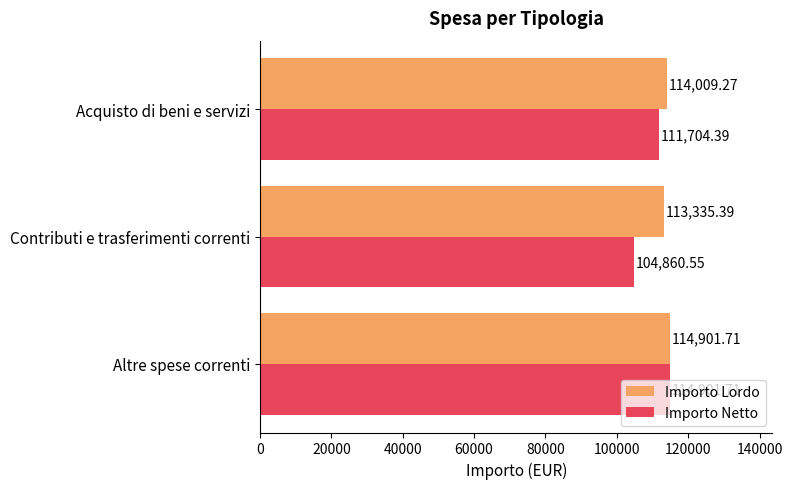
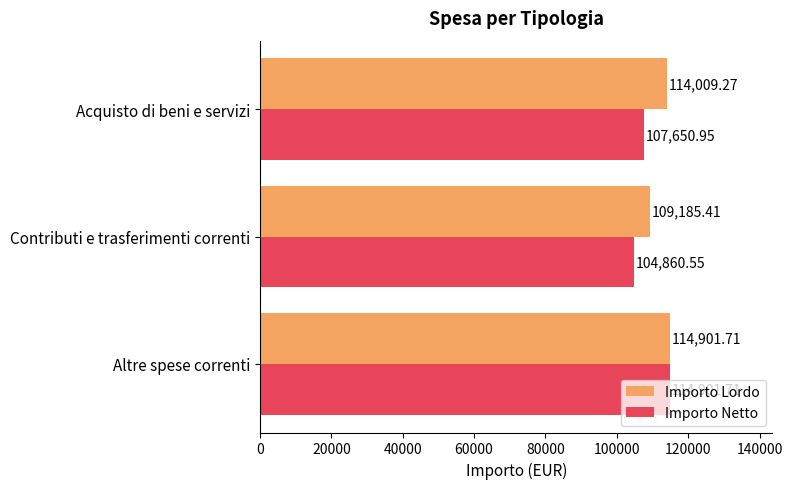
Importo Netto, Acquisto di beni e servizi: 111,704.39 -> 107,650.95
Importo Lordo, Contributi e trasferimenti correnti: 113,335.39 -> 109,185.41
